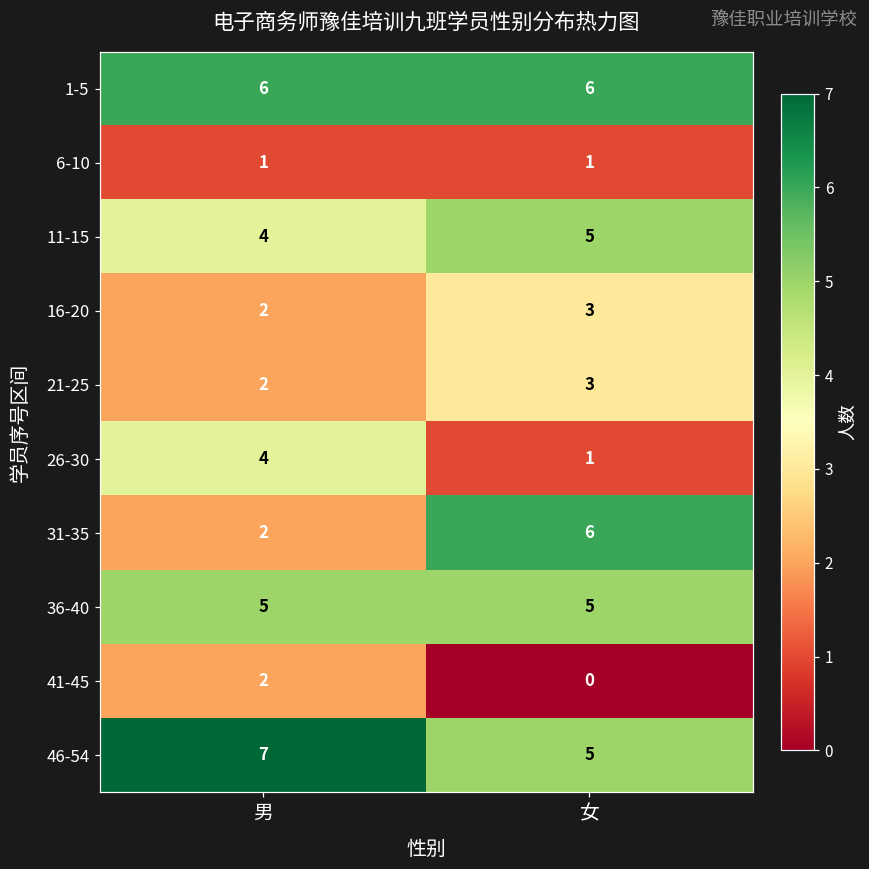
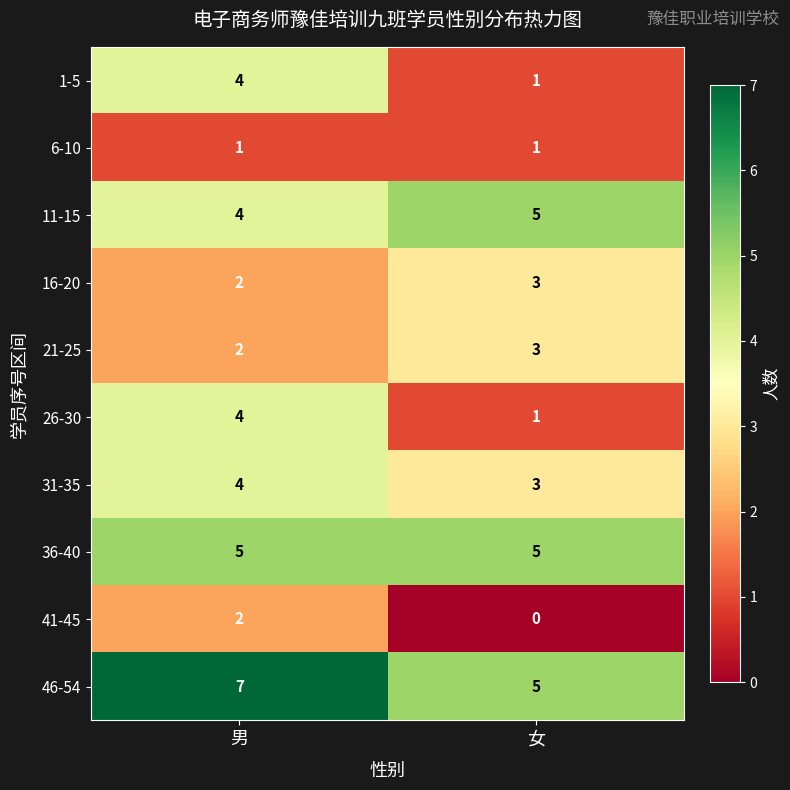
1-5, 男: 6 -> 4
1-5, 女: 6 -> 1
31-35, 男: 2 -> 4
31-35, 女: 6 -> 3
